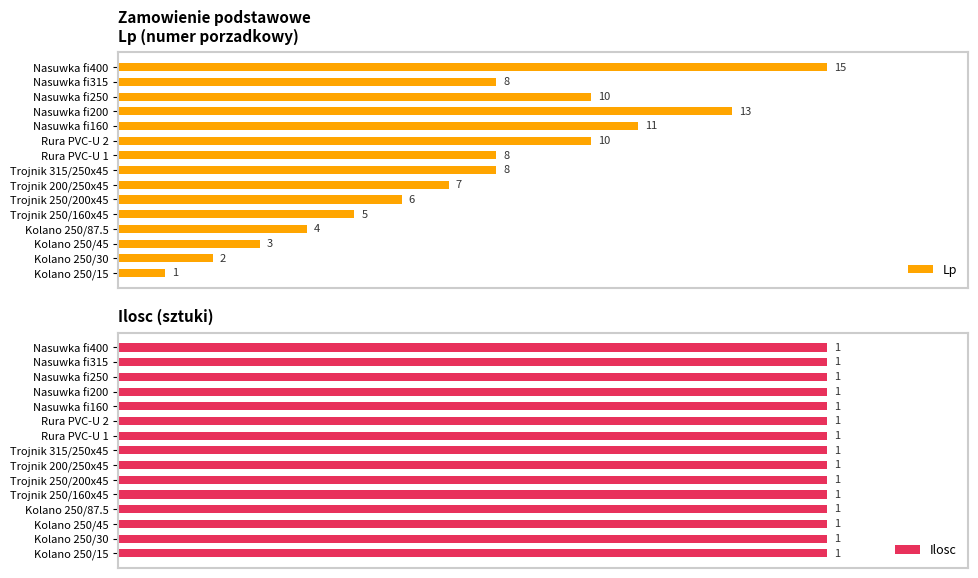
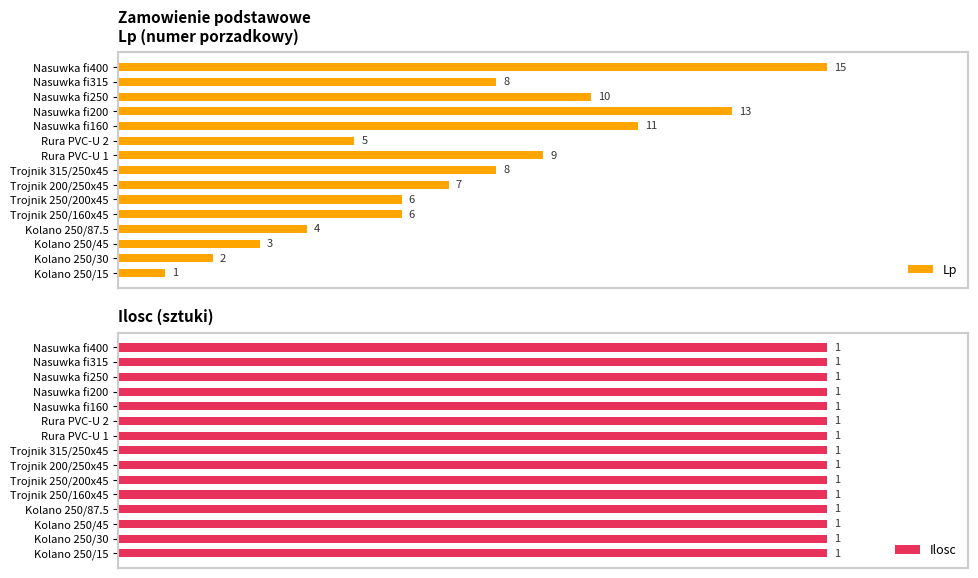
Zamowienie podstawowe Lp (numer porzadkowy), Rura PVC-U 2: 10 -> 5
Zamowienie podstawowe Lp (numer porzadkowy), Rura PVC-U 1: 8 -> 9
Zamowienie podstawowe Lp (numer porzadkowy), Trojnik 250/160x45: 5 -> 6
